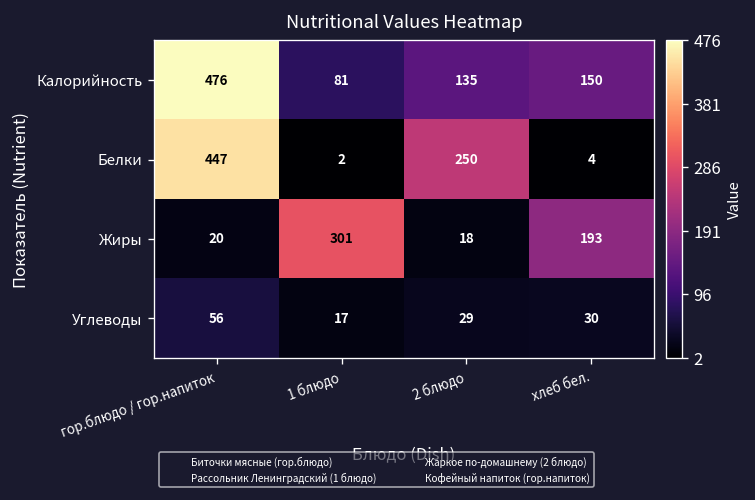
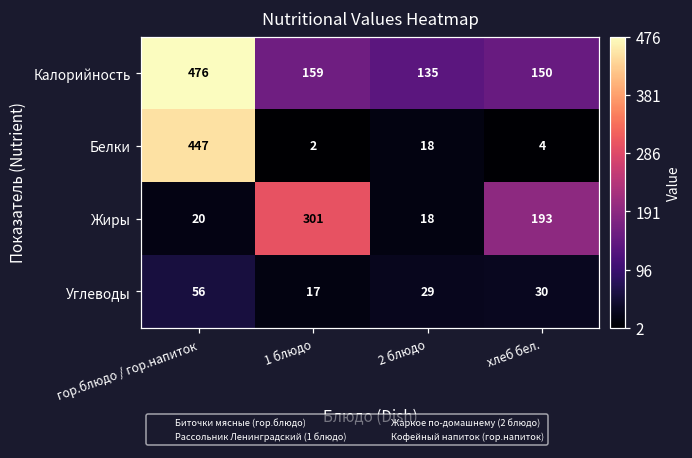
Калорийность, 1 блюдо: 81 -> 159
Белки, 2 блюдо: 250 -> 18
